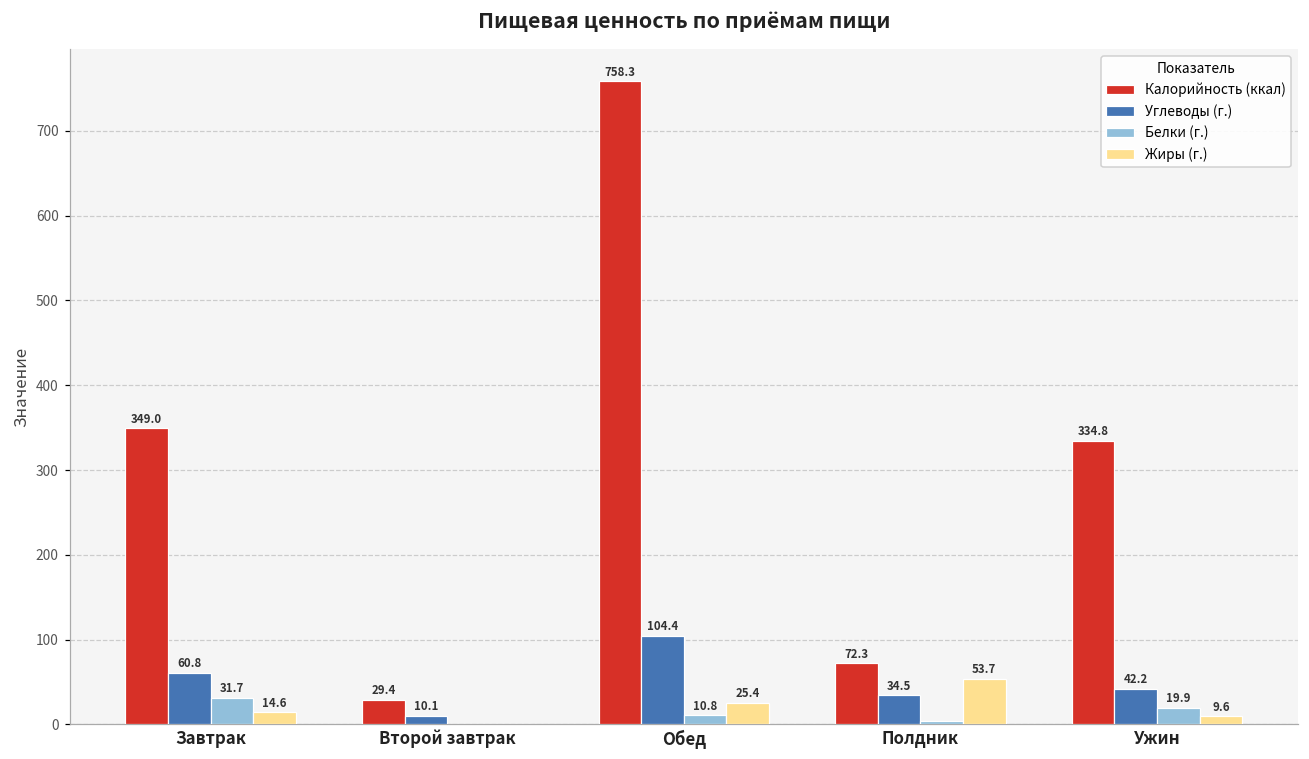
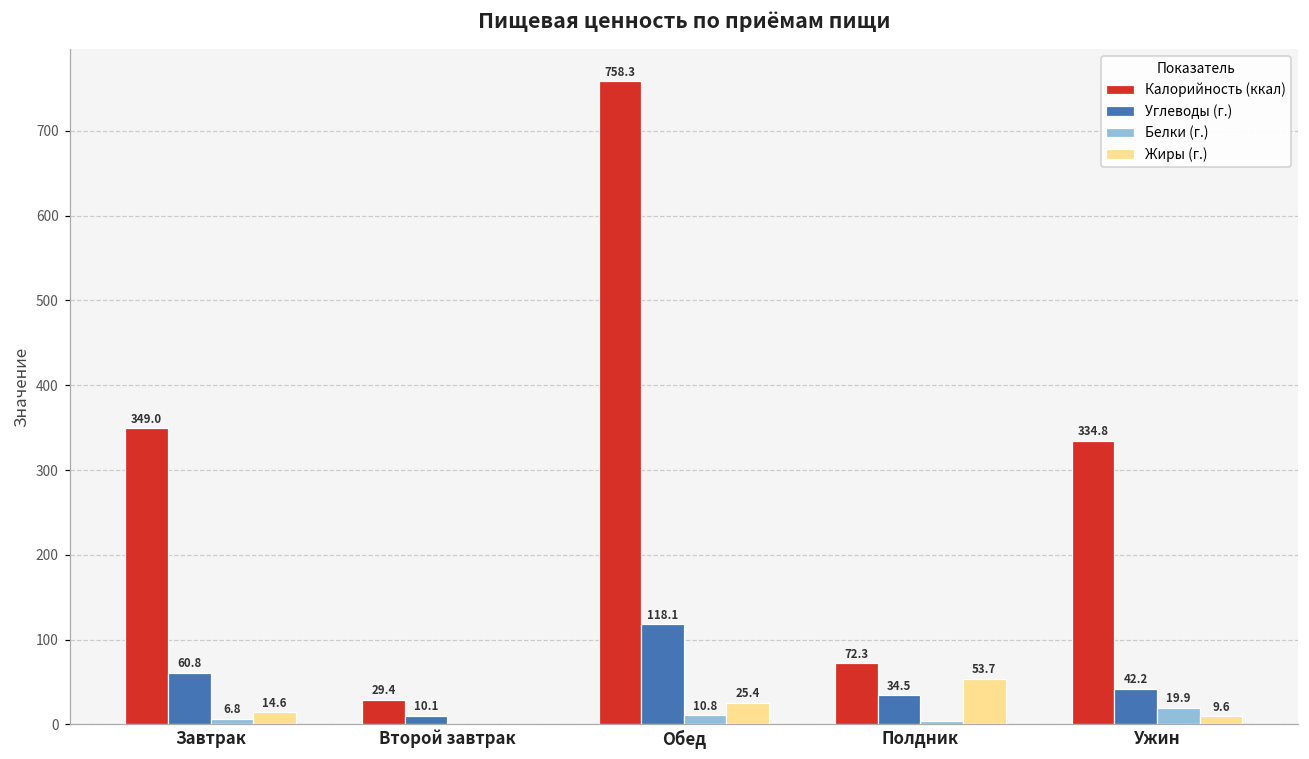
Белки (г.), Завтрак: 31.7 -> 6.8
Углеводы (г.), Обед: 104.4 -> 118.1
